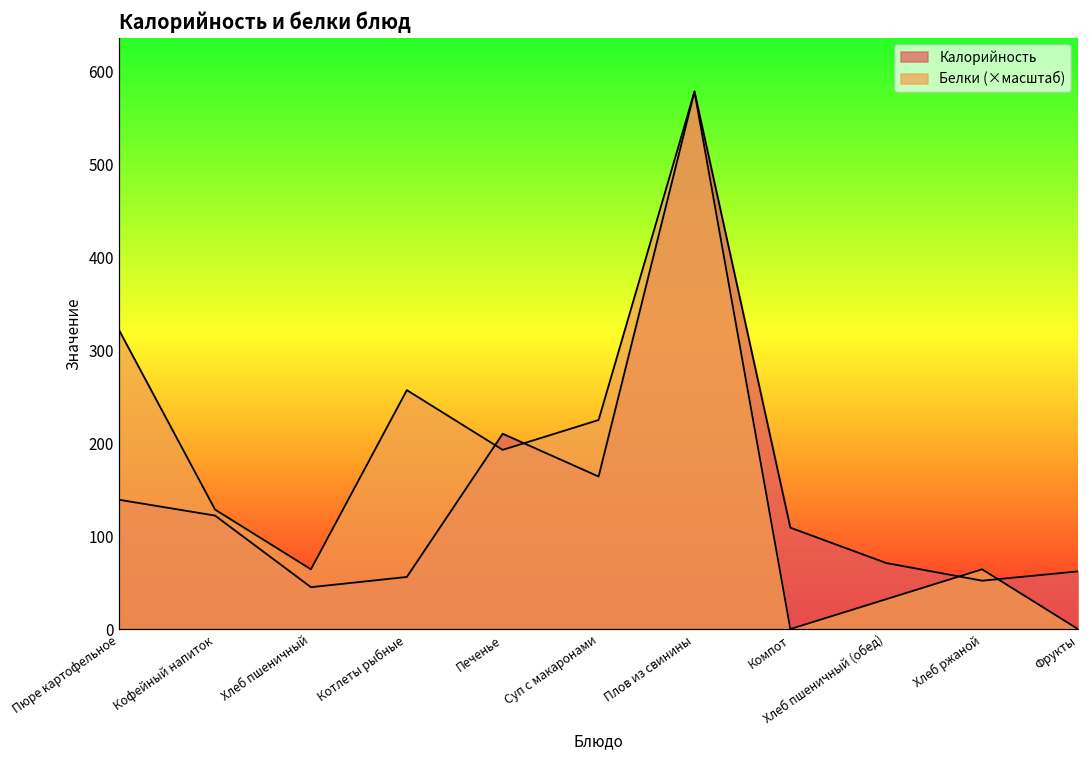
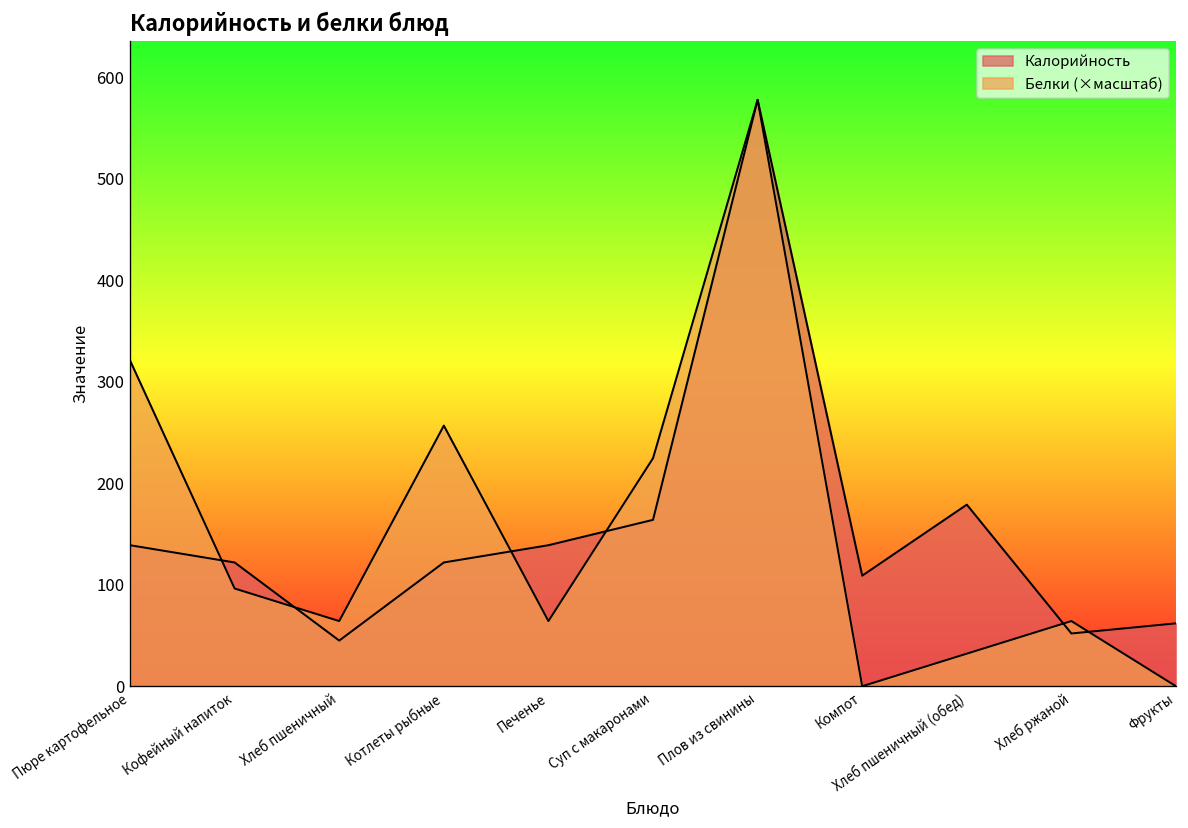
Белки (×масштаб), Кофейный напиток: 130 -> 100
Калорийность, Котлеты рыбные: 60 -> 120
Калорийность, Печенье: 210 -> 140
Белки (×масштаб), Печенье: 190 -> 60
Калорийность, Хлеб пшеничный (обед): 70 -> 180
